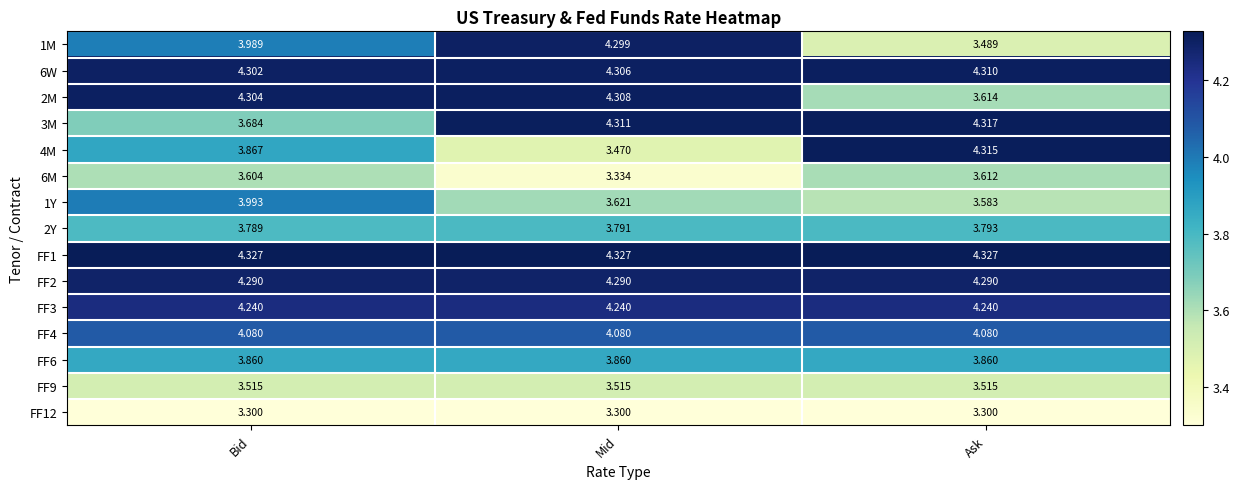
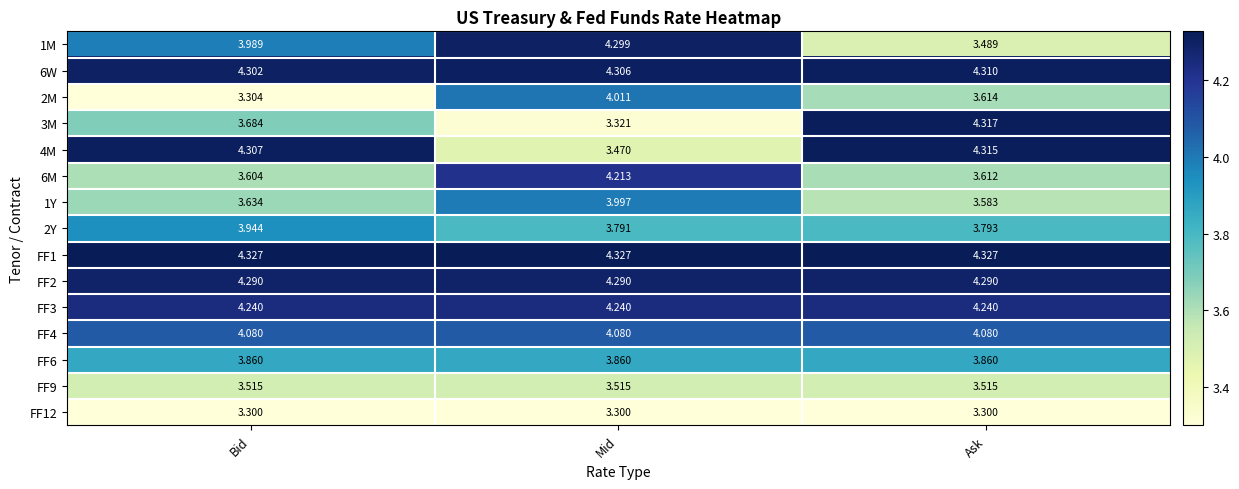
2M, Bid: 4.304 -> 3.304
2M, Mid: 4.308 -> 4.011
3M, Mid: 4.311 -> 3.321
4M, Bid: 3.867 -> 4.307
6M, Mid: 3.334 -> 4.213
1Y, Bid: 3.993 -> 3.634
1Y, Mid: 3.621 -> 3.997
2Y, Bid: 3.789 -> 3.944
